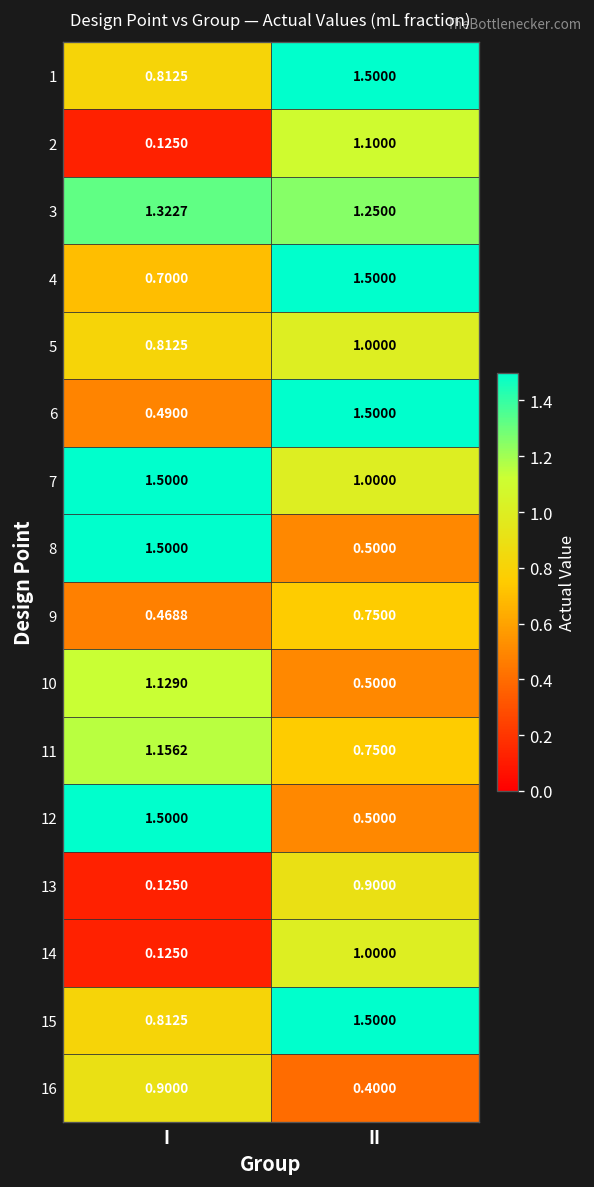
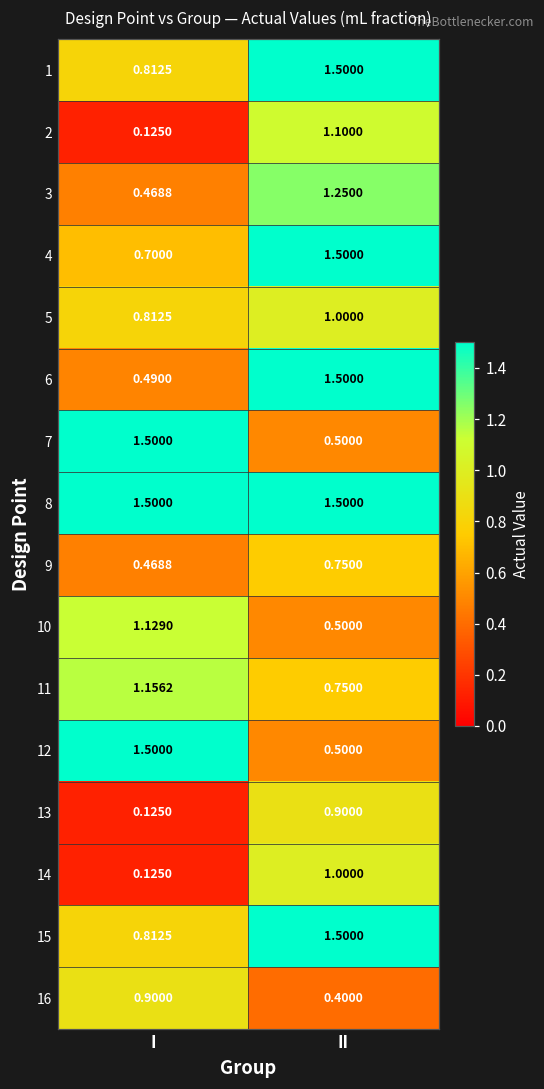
3, I: 1.3227 -> 0.4688
7, II: 1.0000 -> 0.5000
8, II: 0.5000 -> 1.5000
